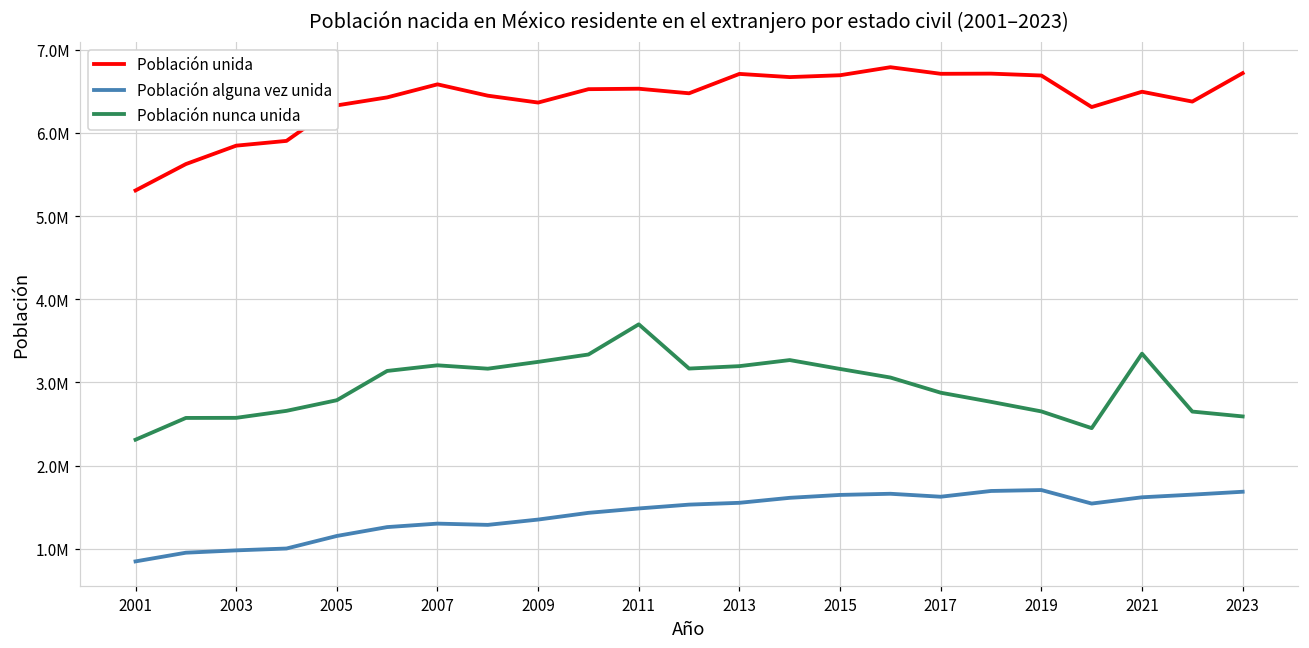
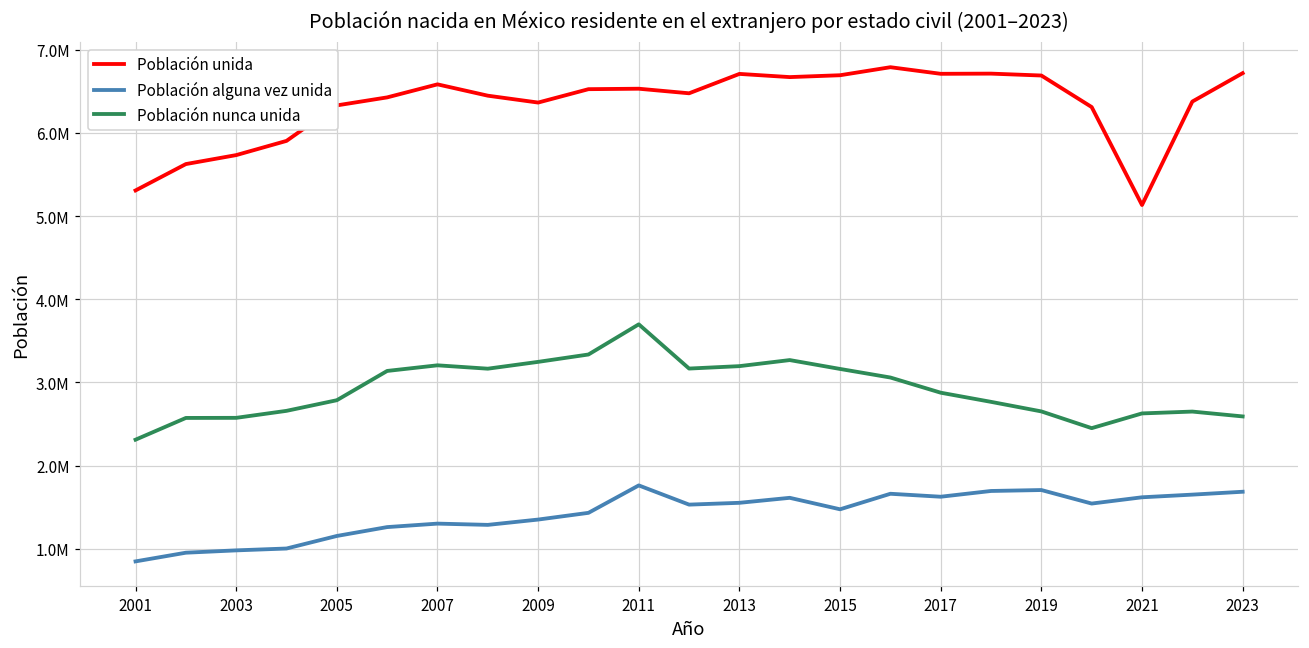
Población unida, 2003: 5800000 -> 5700000
Población alguna vez unida, 2011: 1500000 -> 1800000
Población alguna vez unida, 2015: 1600000 -> 1500000
Población unida, 2021: 6500000 -> 5100000
Población nunca unida, 2021: 3300000 -> 2600000
